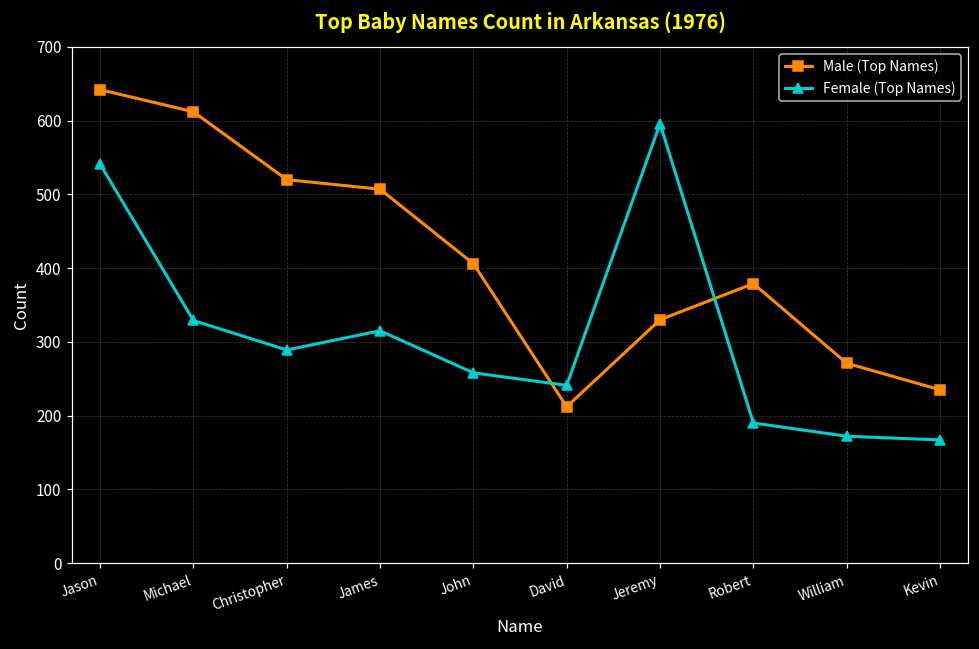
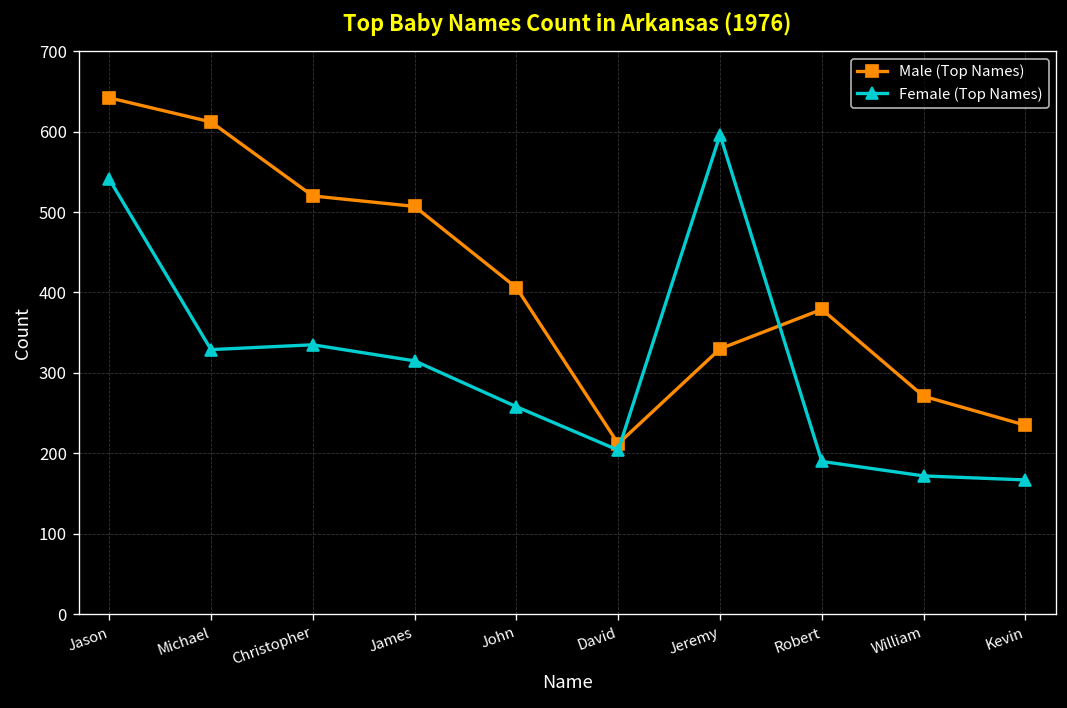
Female (Top Names), Christopher: 290 -> 340
Female (Top Names), David: 240 -> 200
